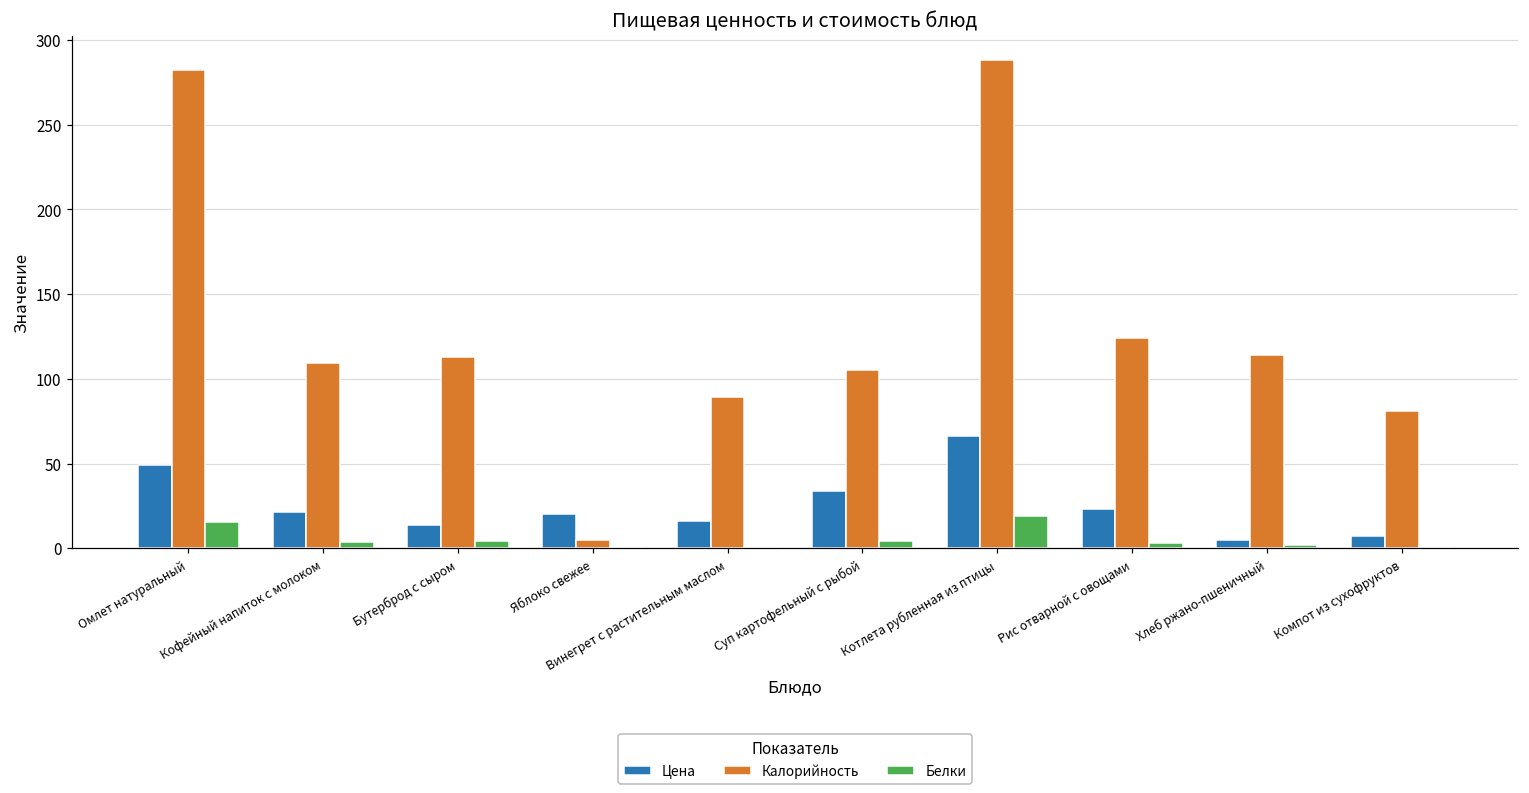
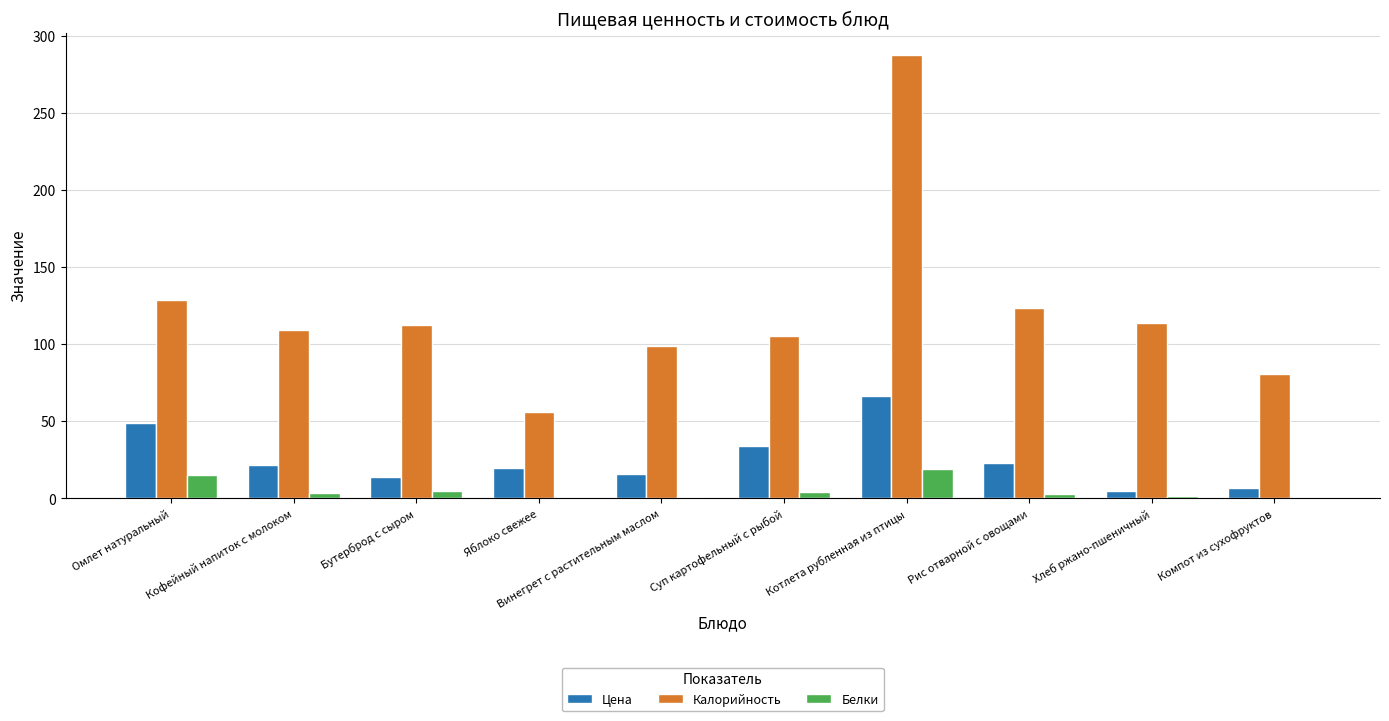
Калорийность, Омлет натуральный: 282 -> 129
Калорийность, Яблоко свежее: 5 -> 56
Калорийность, Винегрет с растительным маслом: 90 -> 99
